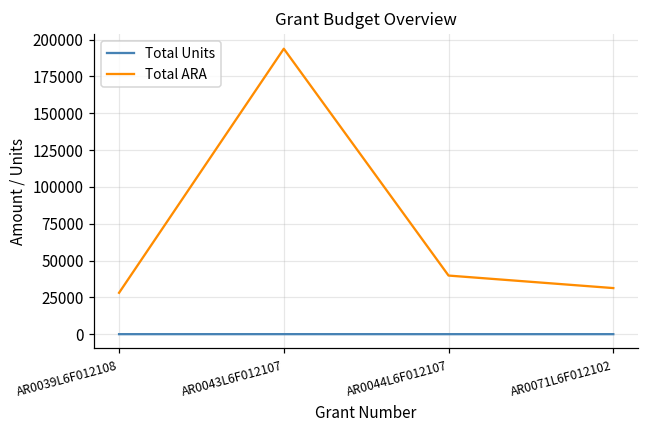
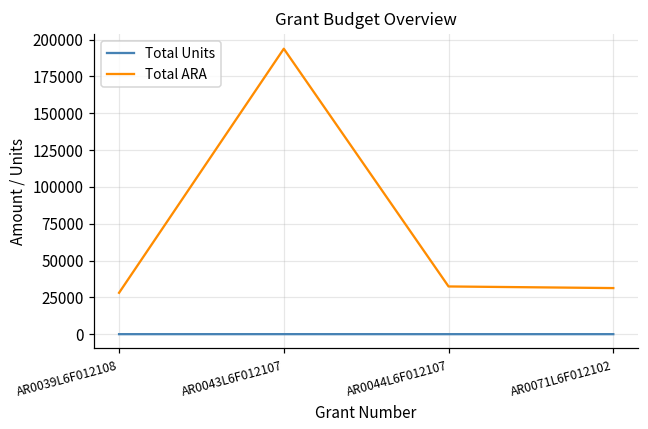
Total ARA, AR0044L6F012107: 40000 -> 32000
